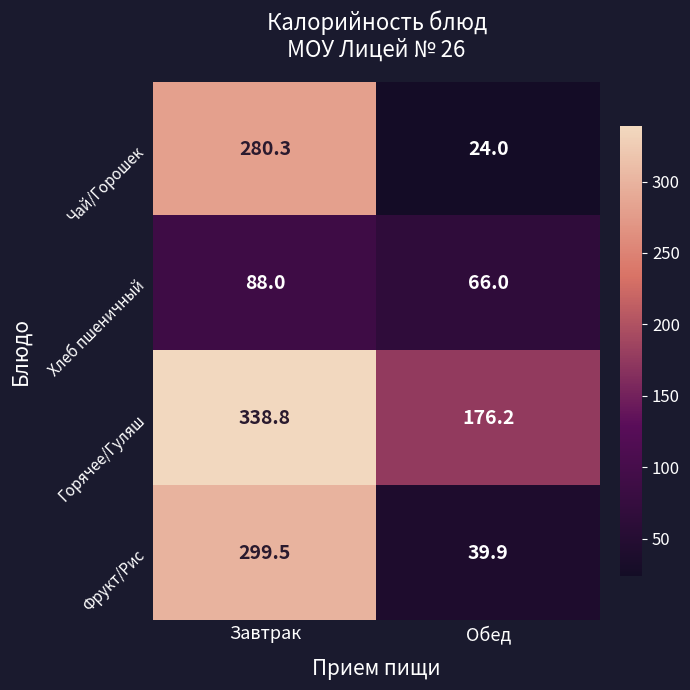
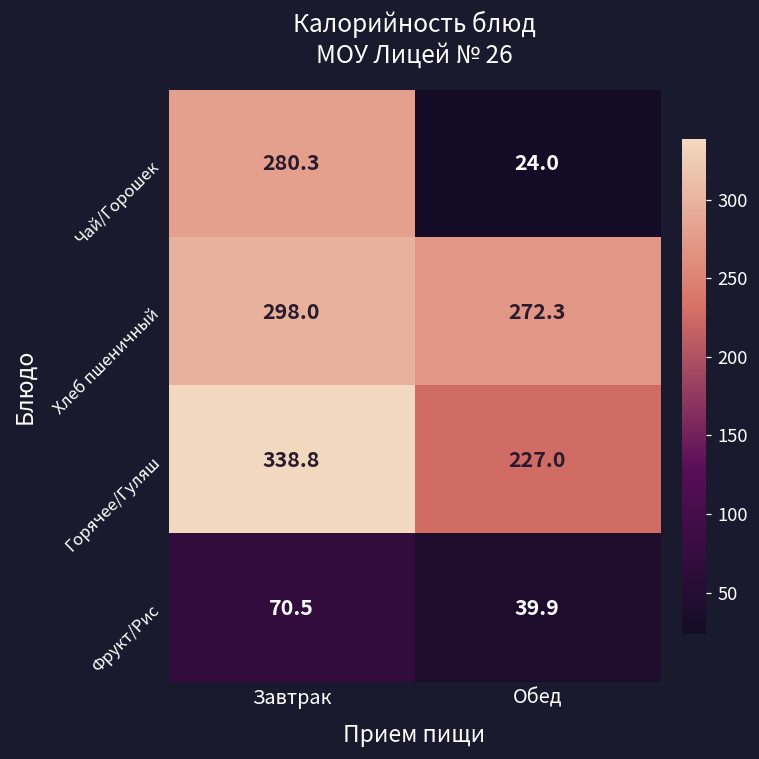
Хлеб пшеничный, Завтрак: 88.0 -> 298.0
Хлеб пшеничный, Обед: 66.0 -> 272.3
Горячее/Гуляш, Обед: 176.2 -> 227.0
Фрукт/Рис, Завтрак: 299.5 -> 70.5
